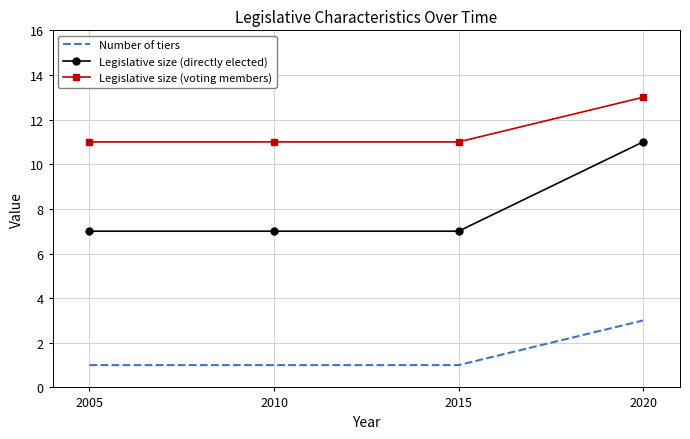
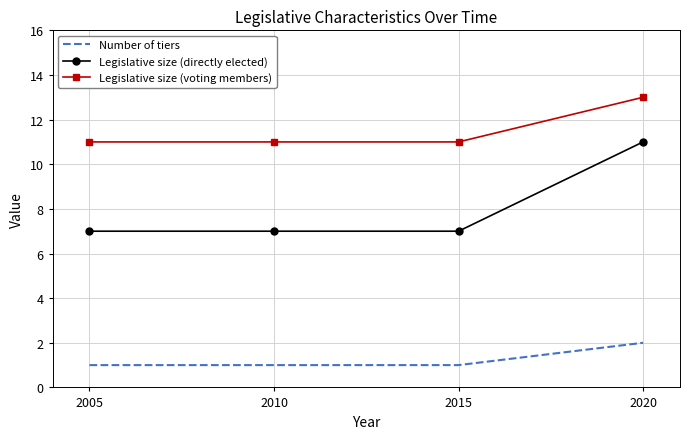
Number of tiers, 2020: 3 -> 2
